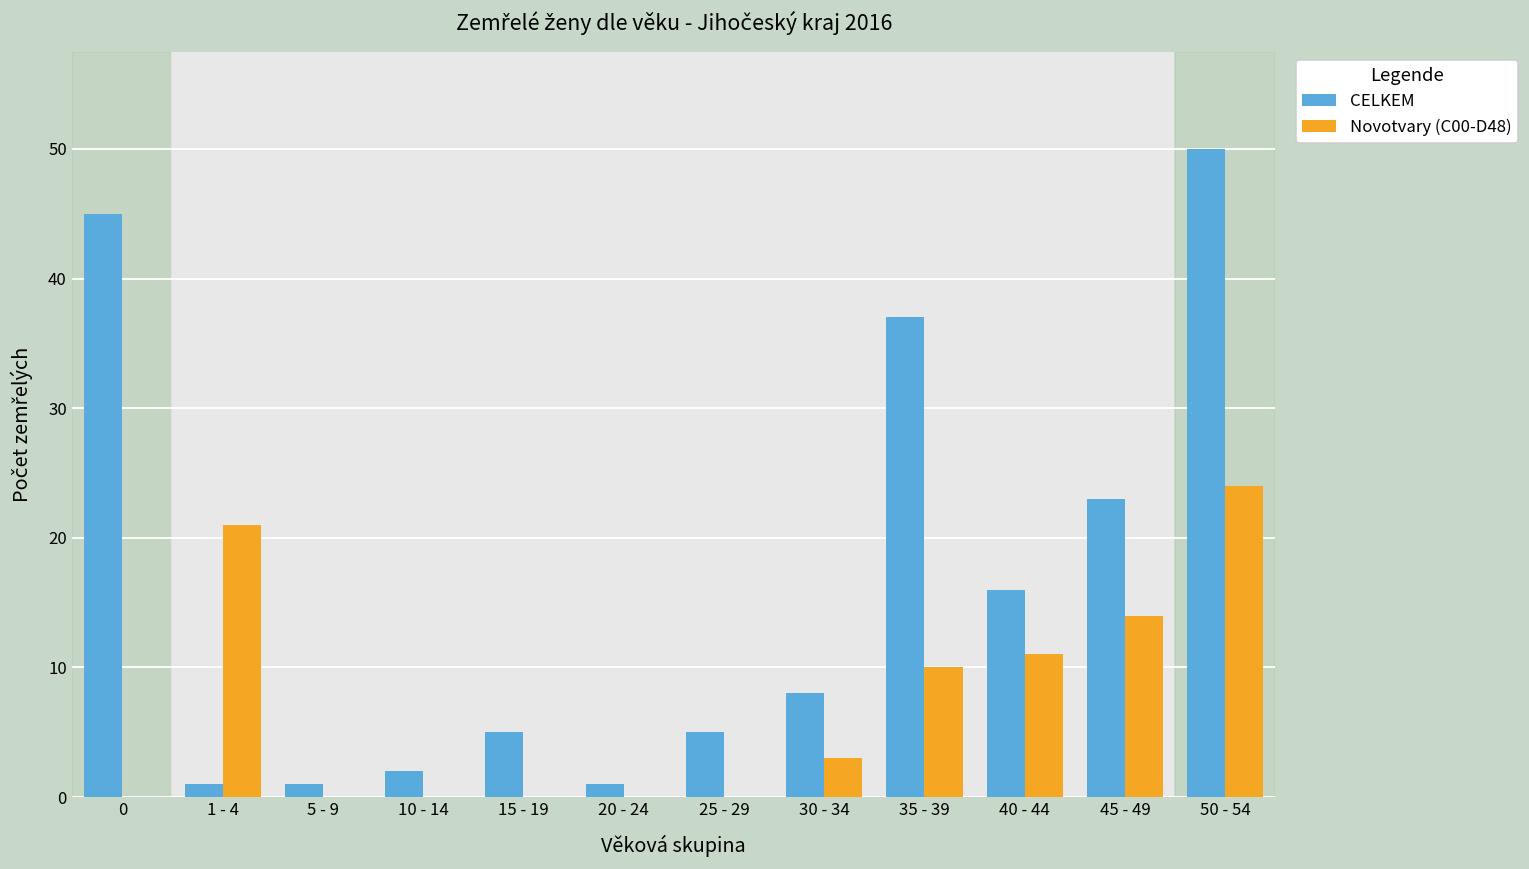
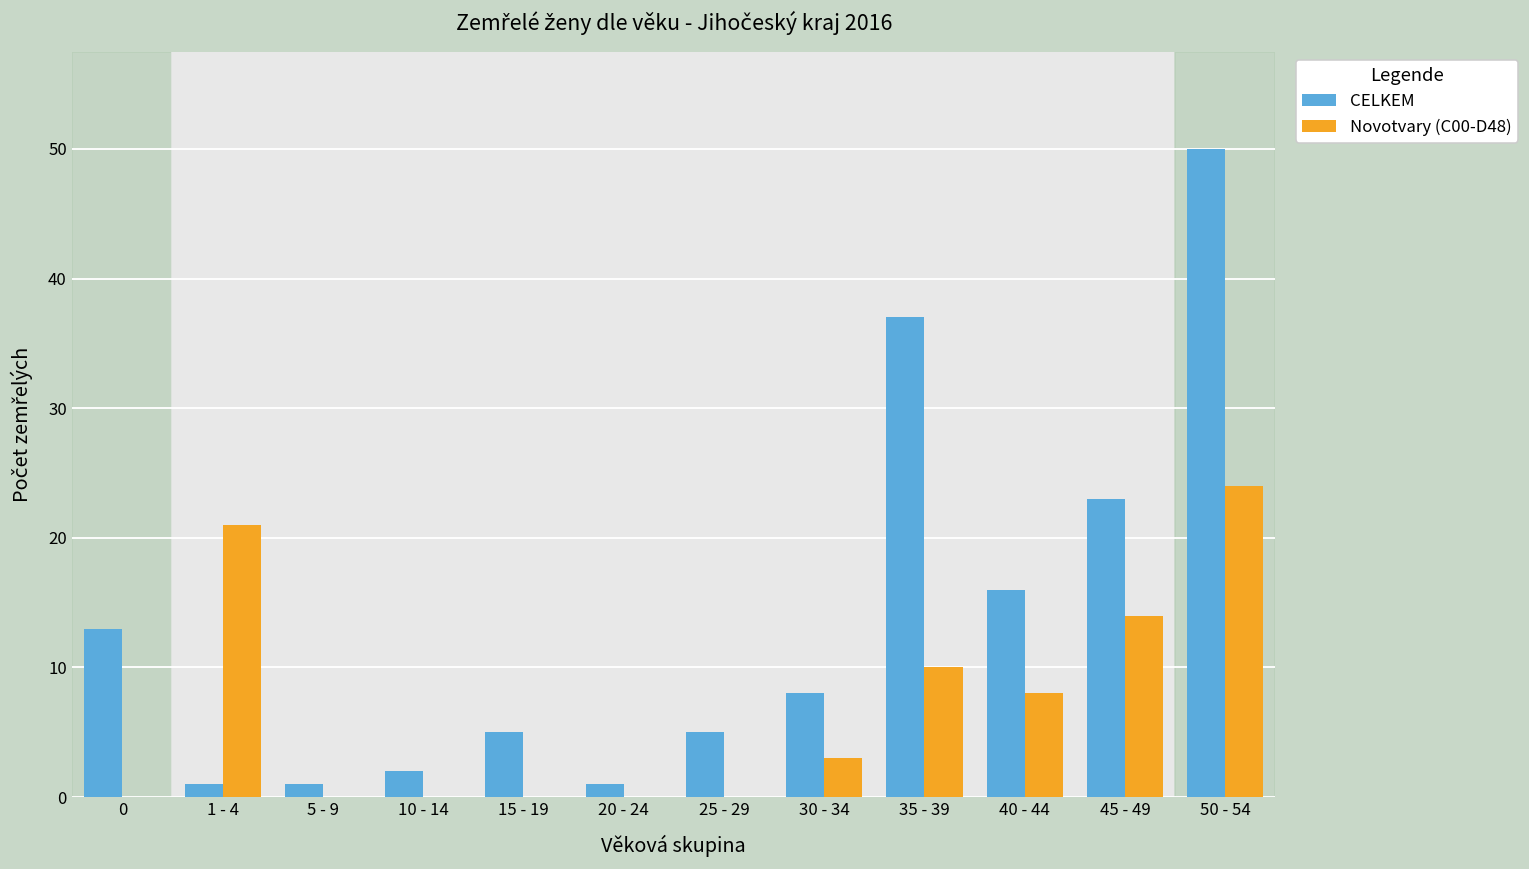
CELKEM, 0: 45 -> 13
Novotvary (C00-D48), 40 - 44: 11 -> 8
